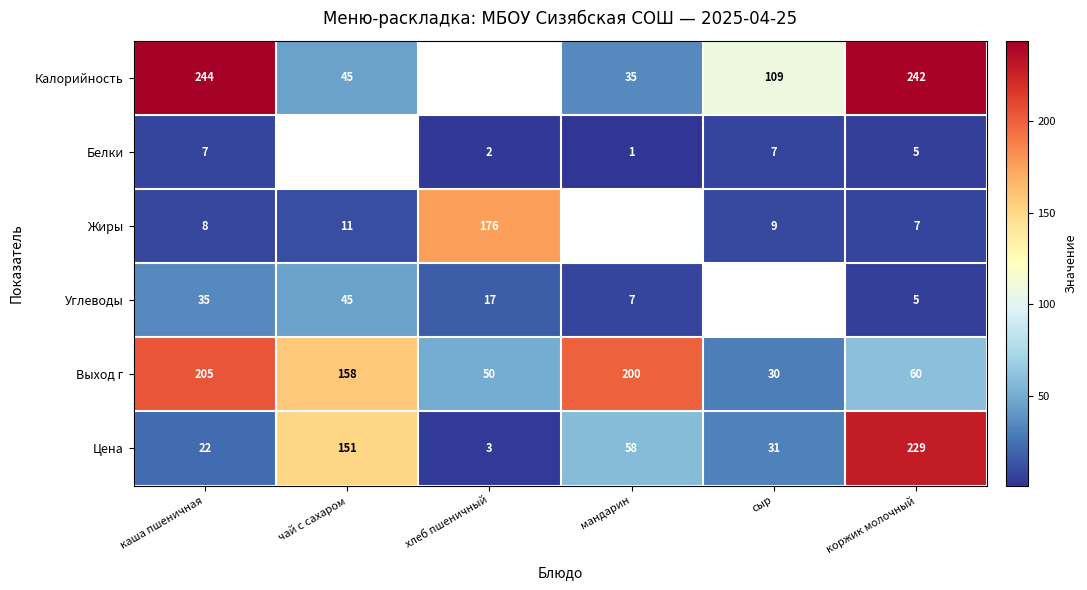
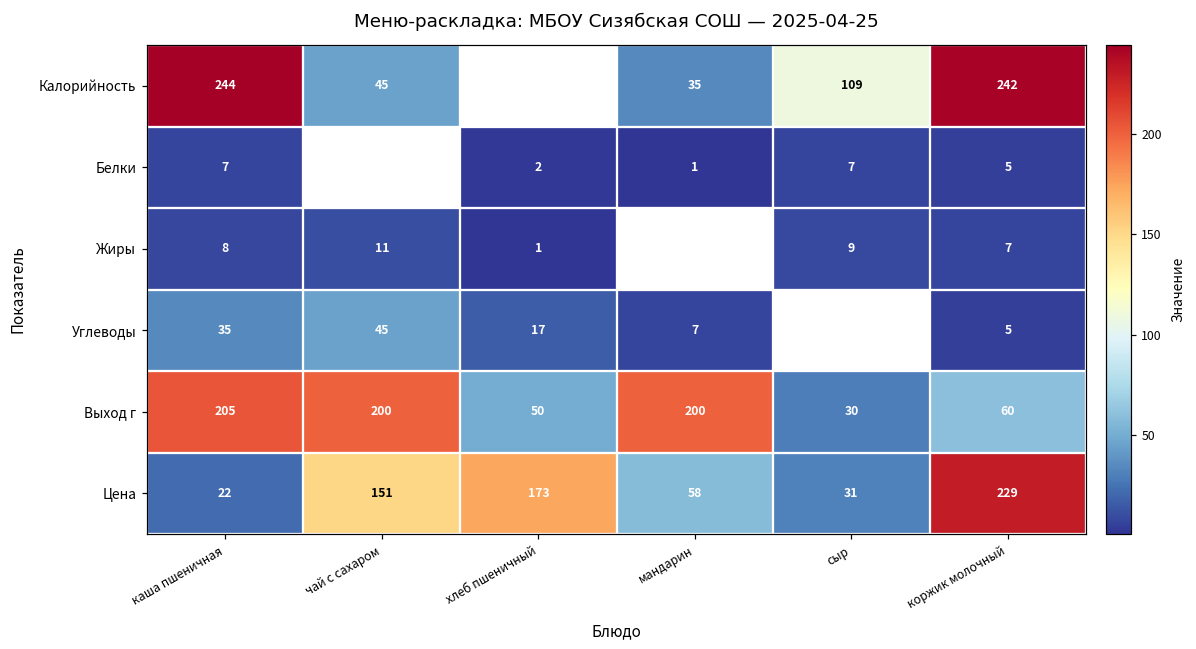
Жиры, хлеб пшеничный: 176 -> 1
Выход г, чай с сахаром: 158 -> 200
Цена, хлеб пшеничный: 3 -> 173
